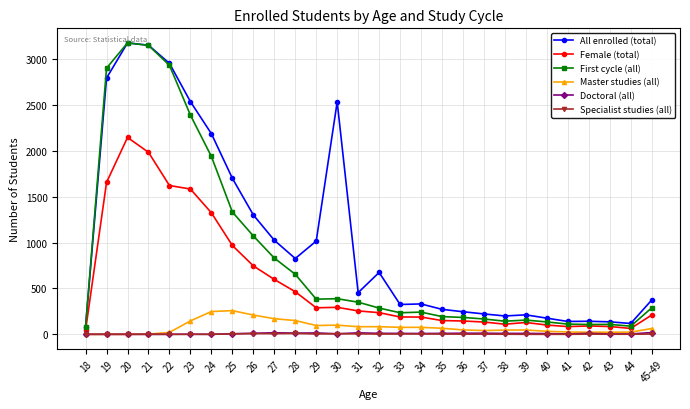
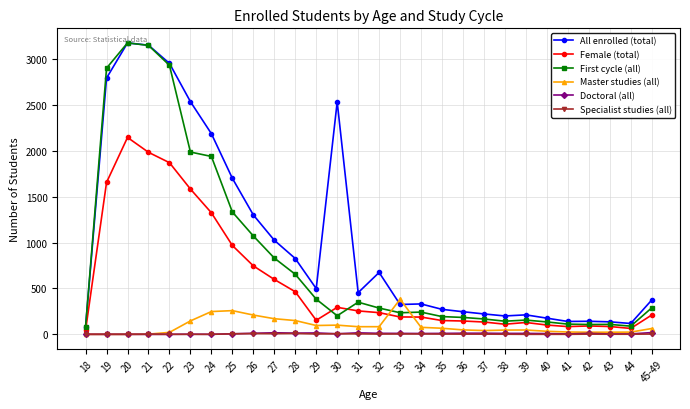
Female (total), 22: 1600 -> 1900
First cycle (all), 23: 2400 -> 2000
All enrolled (total), 29: 1000 -> 500
Female (total), 29: 300 -> 200
First cycle (all), 30: 400 -> 200
Master studies (all), 33: 100 -> 400
